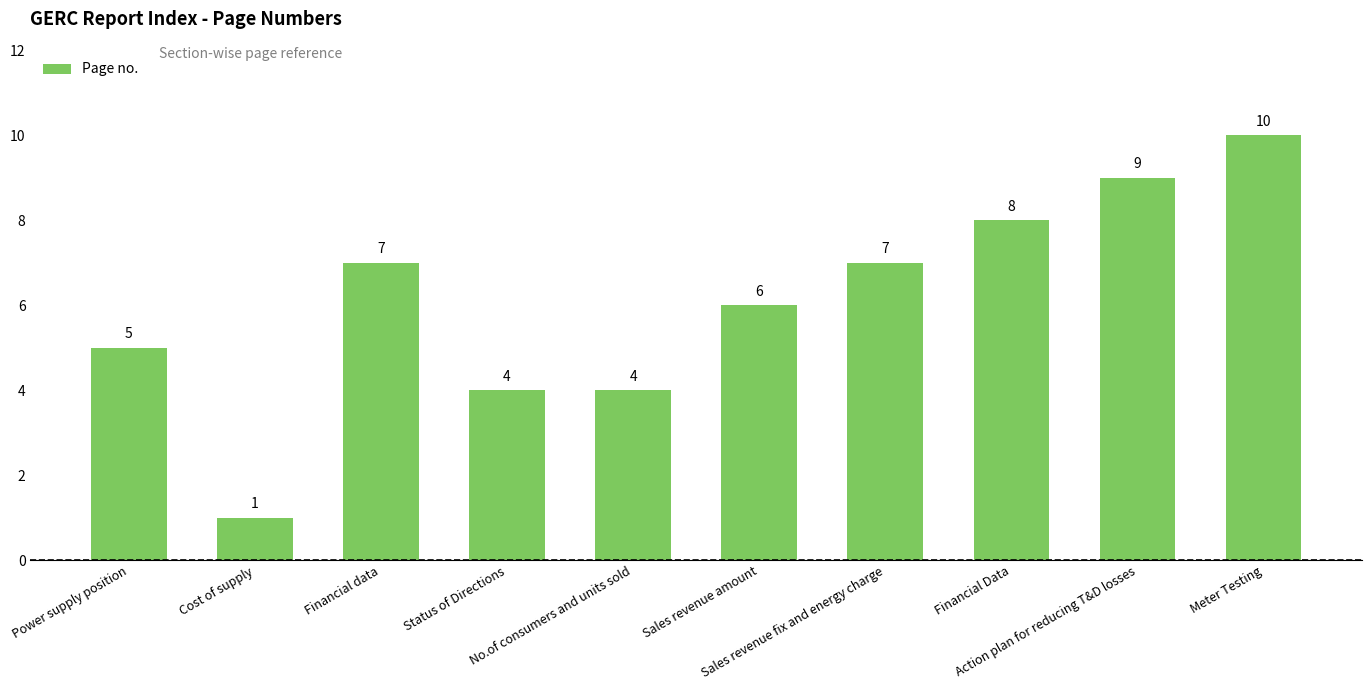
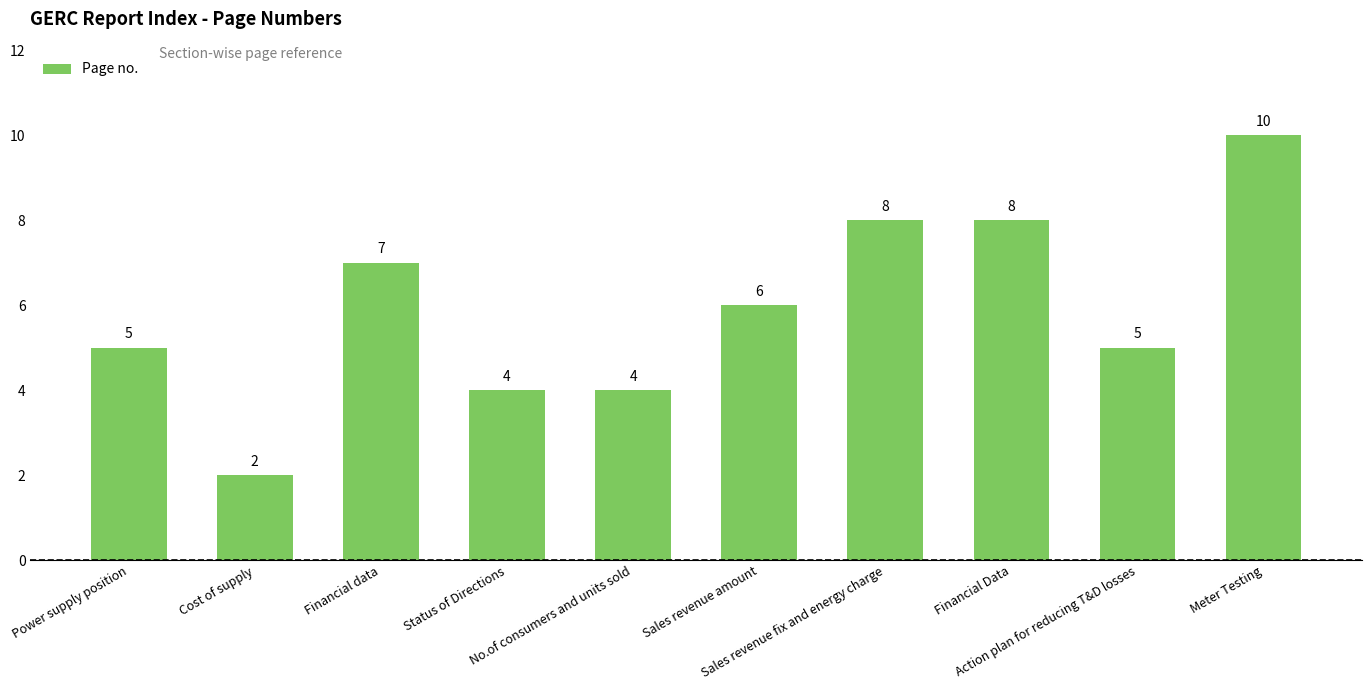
Cost of supply: 1 -> 2
Sales revenue fix and energy charge: 7 -> 8
Action plan for reducing T&D losses: 9 -> 5
